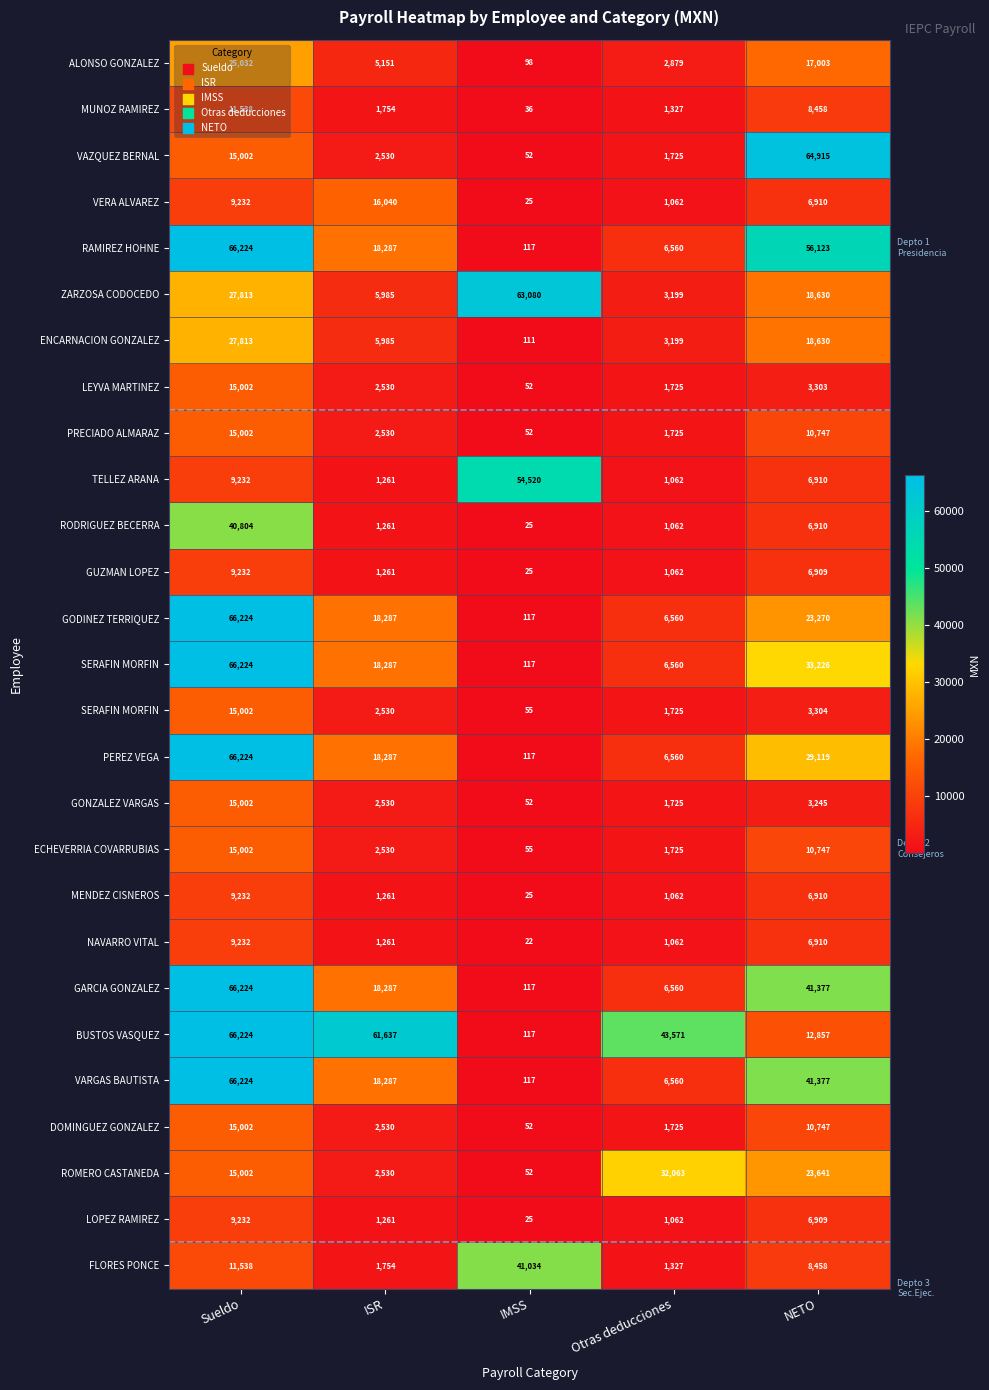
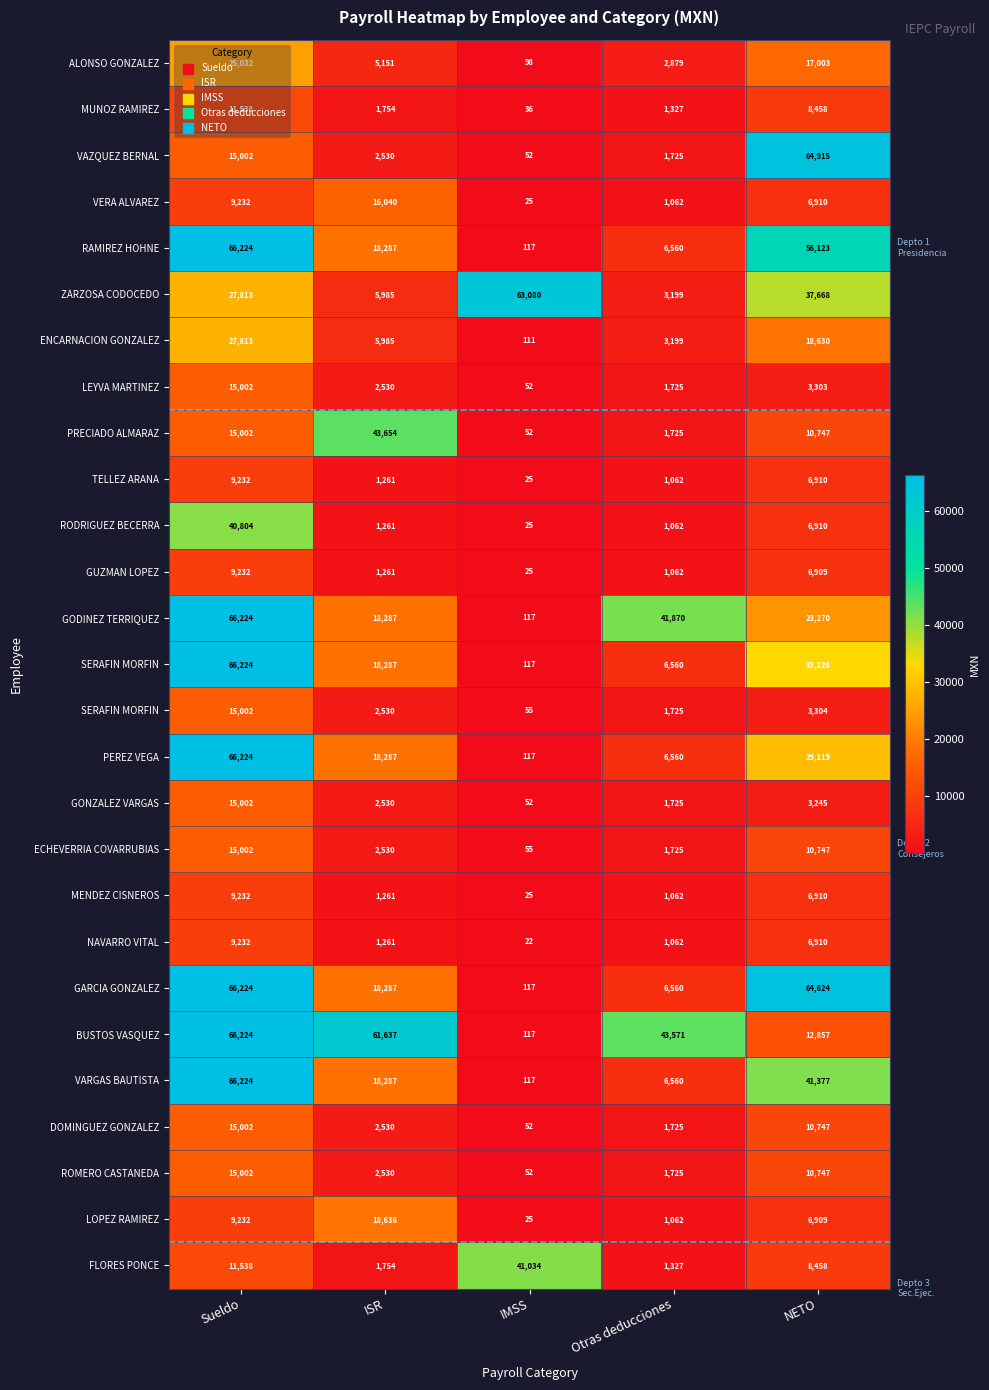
ZARZOSA CODOCEDO, NETO: 18,630 -> 37,668
PRECIADO ALMARAZ, ISR: 2,530 -> 43,654
TELLEZ ARANA, IMSS: 54,520 -> 25
GODINEZ TERRIQUEZ, Otras deducciones: 6,560 -> 41,870
GARCIA GONZALEZ, NETO: 41,377 -> 64,624
ROMERO CASTANEDA, Otras deducciones: 32,063 -> 1,725
ROMERO CASTANEDA, NETO: 23,641 -> 10,747
LOPEZ RAMIREZ, ISR: 1,261 -> 18,636
